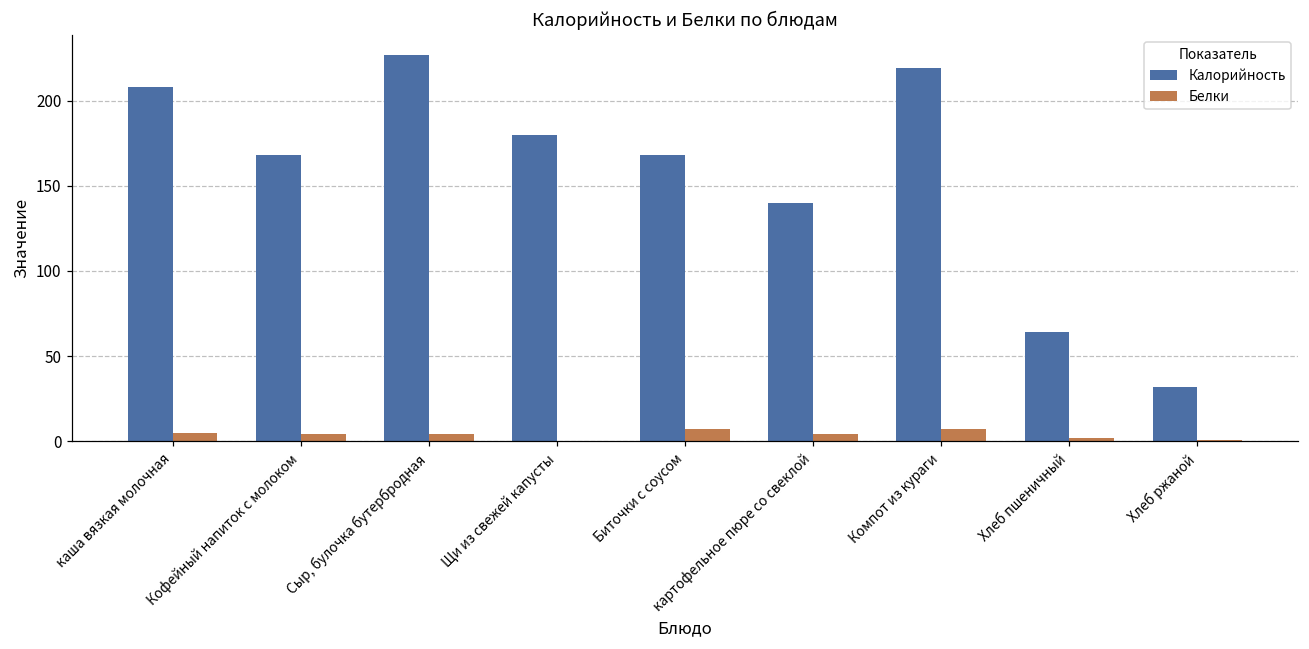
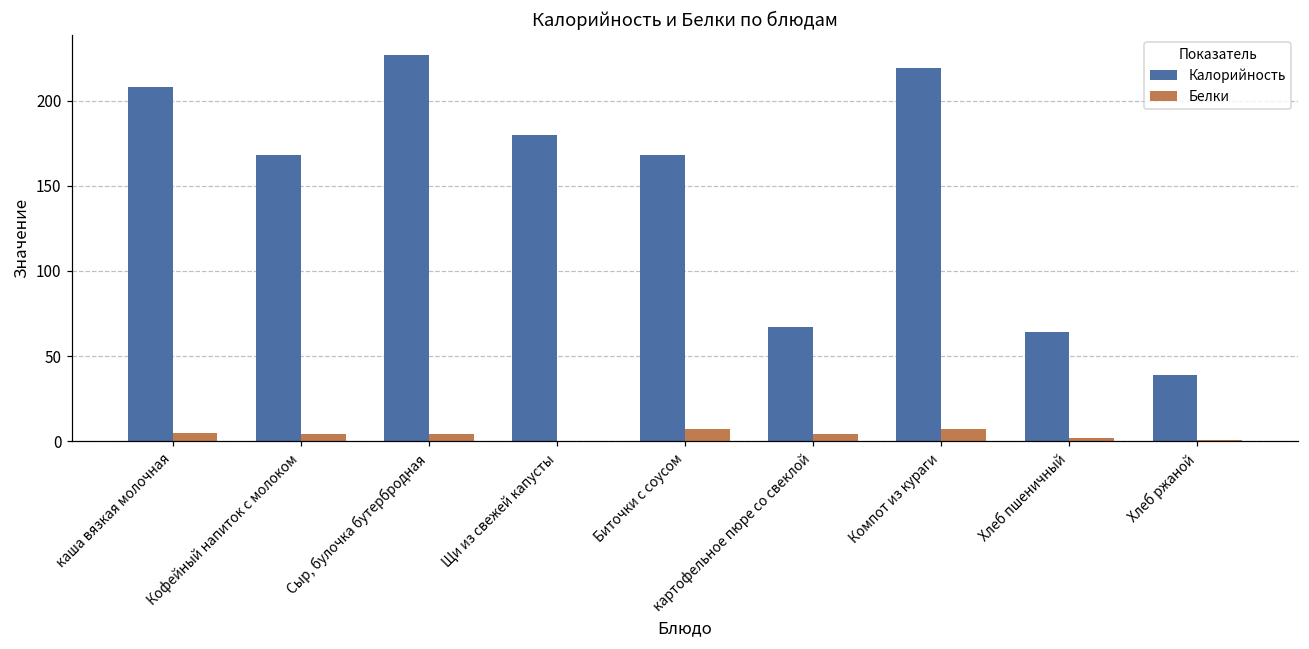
Калорийность, картофельное пюре со свеклой: 140 -> 67
Калорийность, Хлеб ржаной: 32 -> 39
